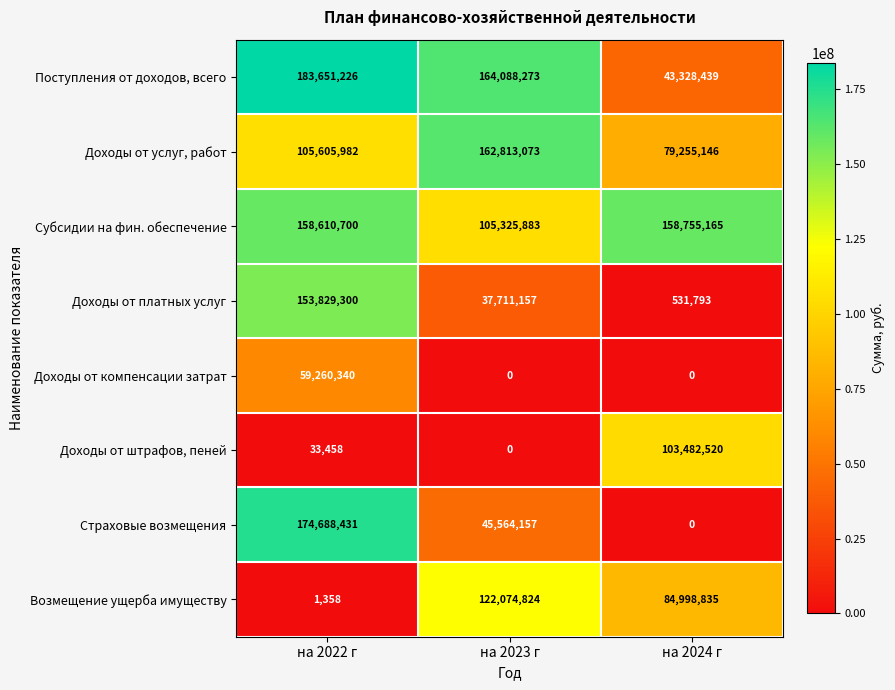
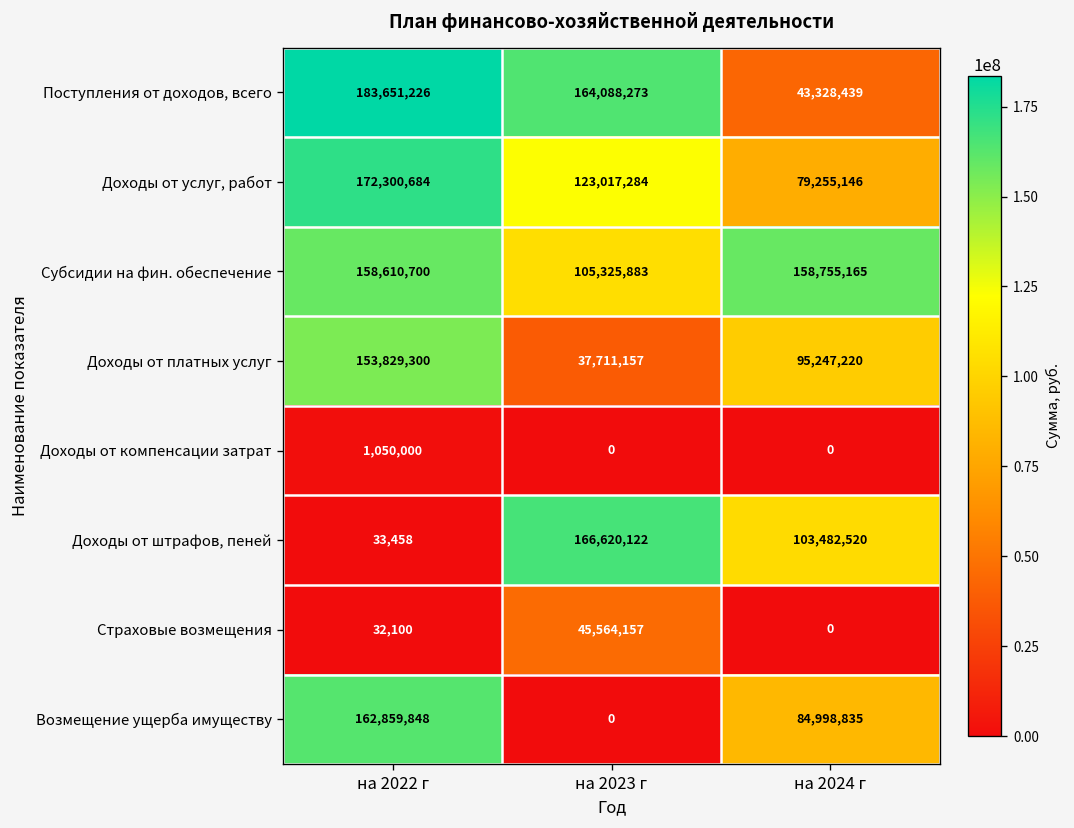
Доходы от услуг, работ, на 2022 г: 105,605,982 -> 172,300,684
Доходы от услуг, работ, на 2023 г: 162,813,073 -> 123,017,284
Доходы от платных услуг, на 2024 г: 531,793 -> 95,247,220
Доходы от компенсации затрат, на 2022 г: 59,260,340 -> 1,050,000
Доходы от штрафов, пеней, на 2023 г: 0 -> 166,620,122
Страховые возмещения, на 2022 г: 174,688,431 -> 32,100
Возмещение ущерба имуществу, на 2022 г: 1,358 -> 162,859,848
Возмещение ущерба имуществу, на 2023 г: 122,074,824 -> 0
